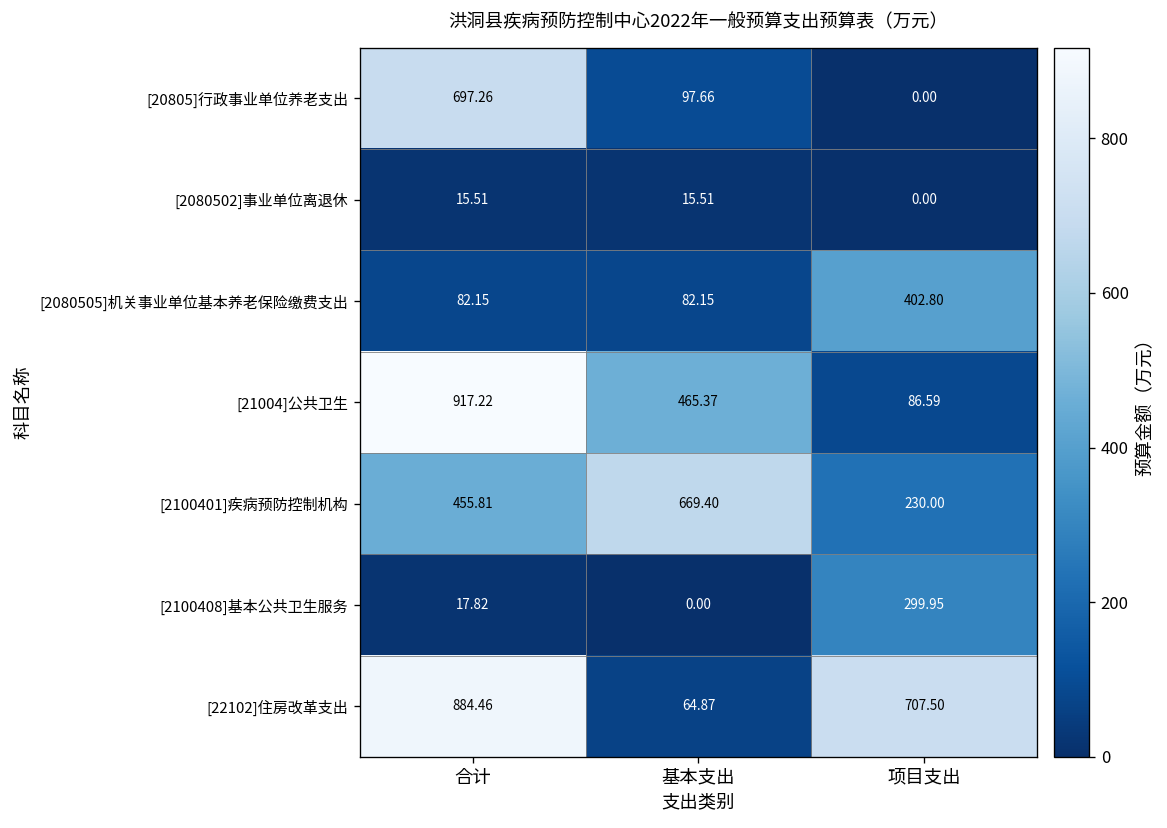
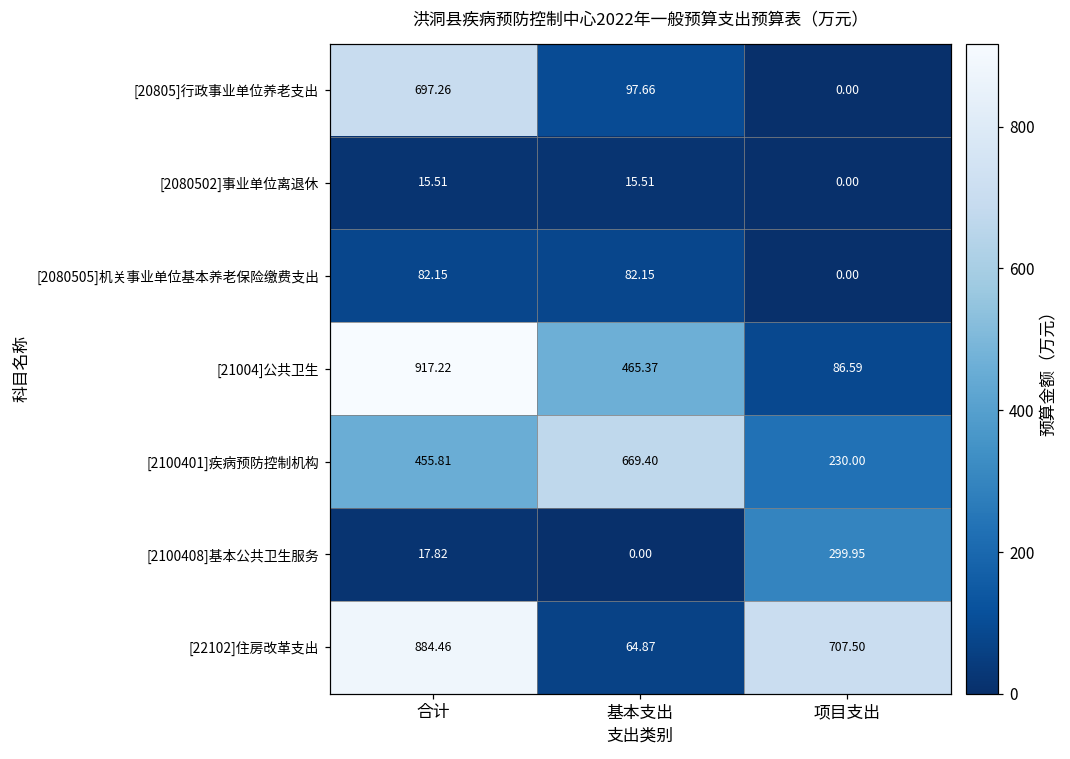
[2080505]机关事业单位基本养老保险缴费支出, 项目支出: 402.80 -> 0.00
